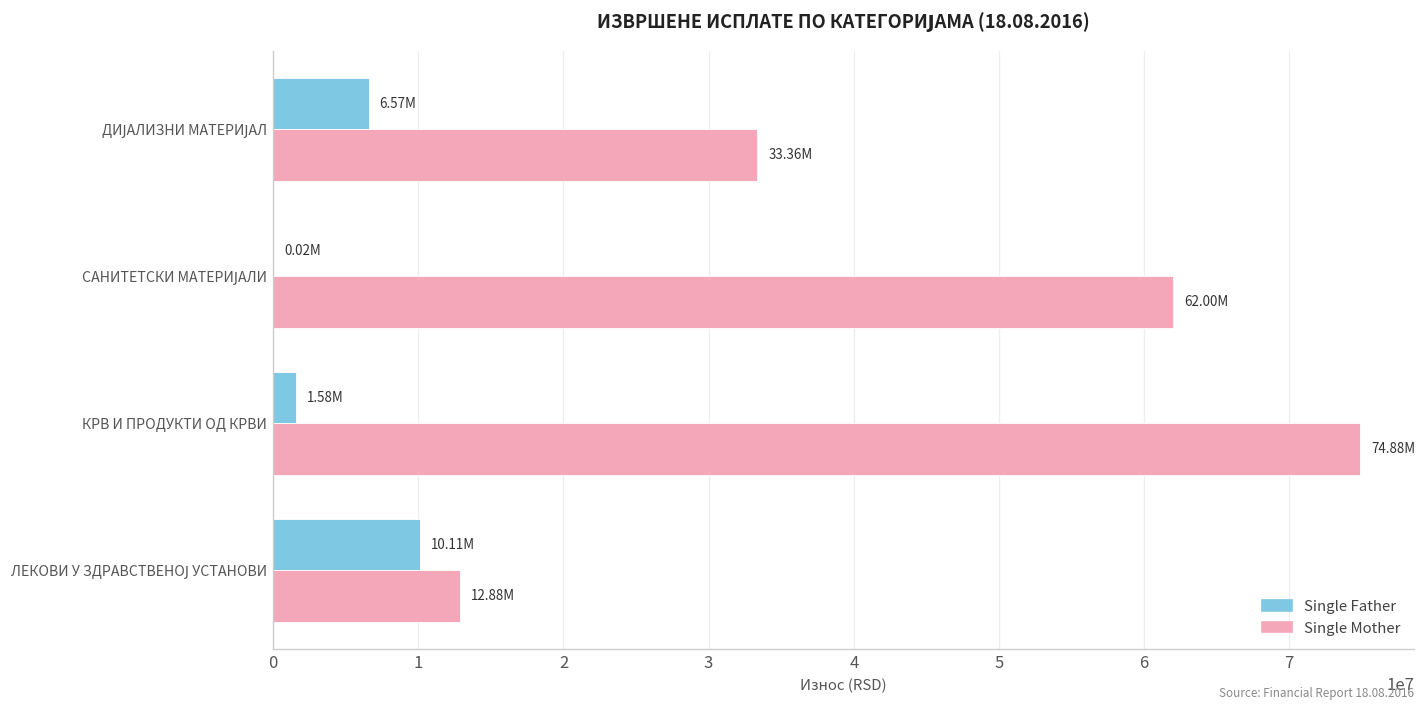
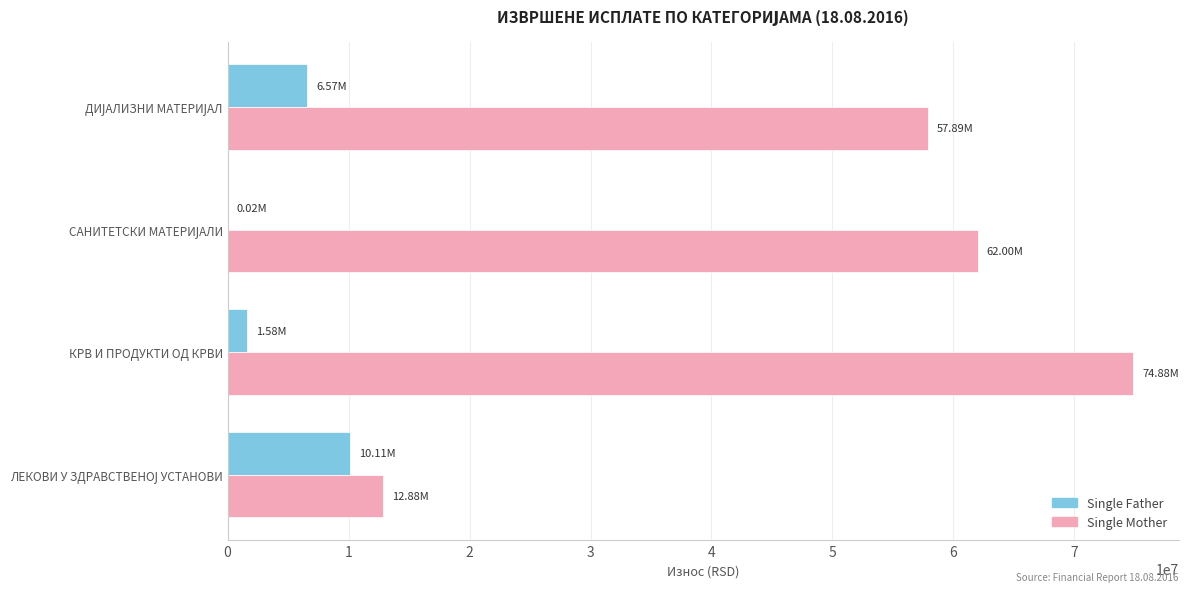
Single Mother, ДИЈАЛИЗНИ МАТЕРИЈАЛ: 33.36M -> 57.89M
